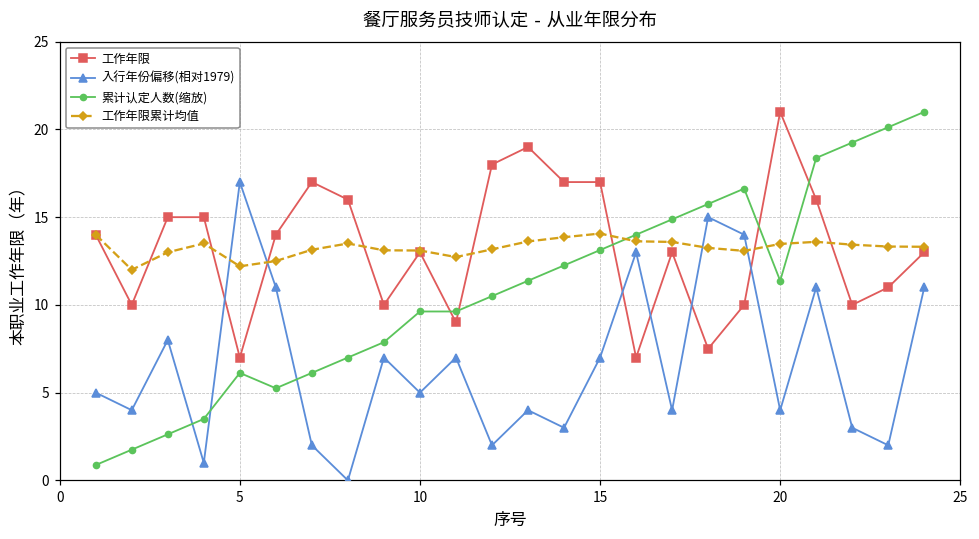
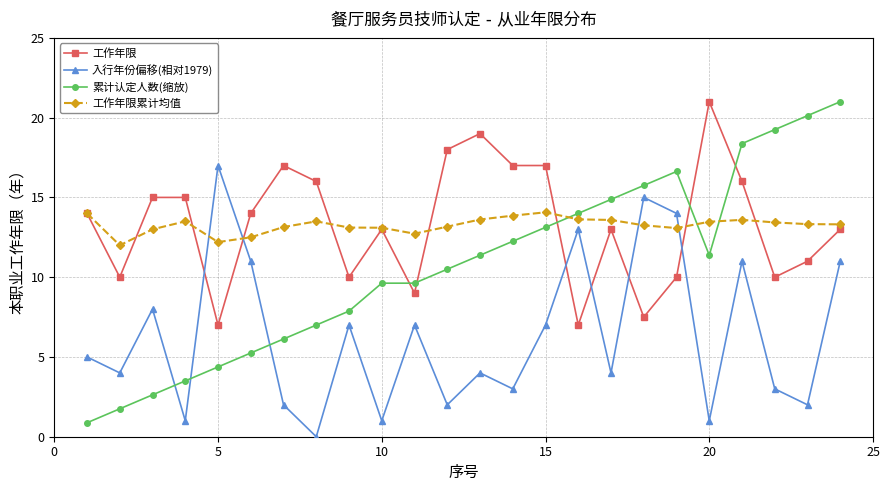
累计认定人数(缩放), 5: 6.1 -> 4.4
入行年份偏移(相对1979), 10: 5.0 -> 1.0
入行年份偏移(相对1979), 20: 4.0 -> 1.0
